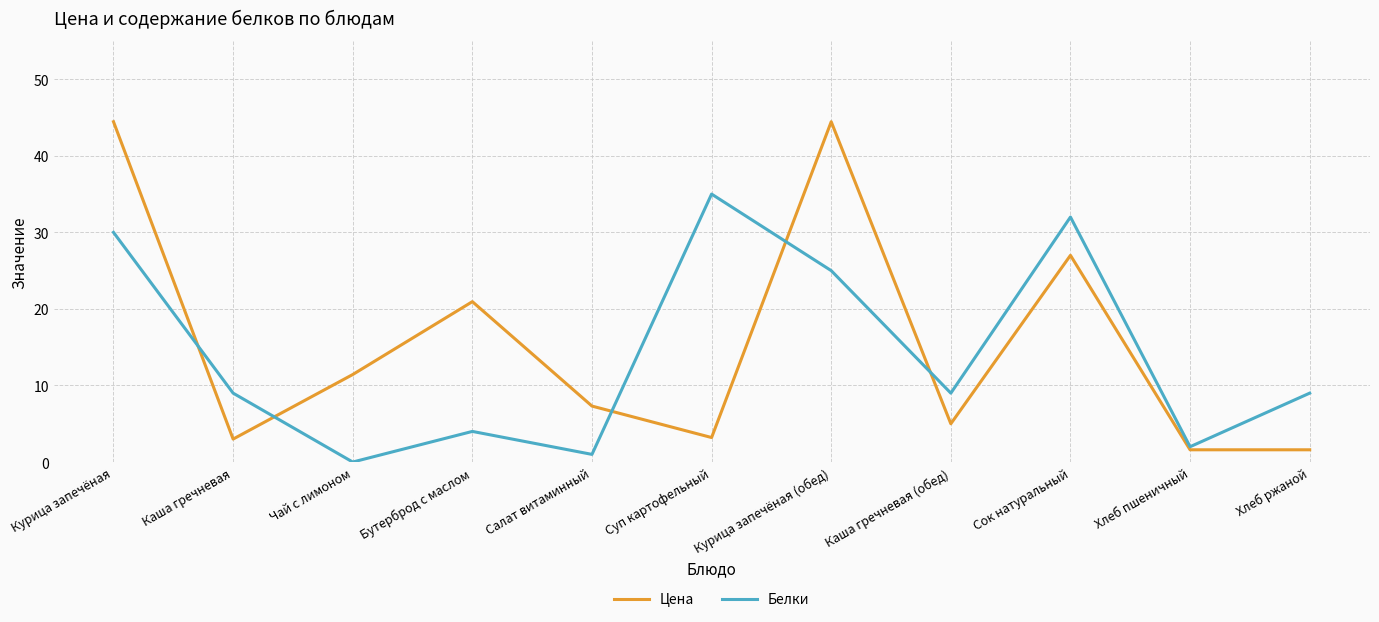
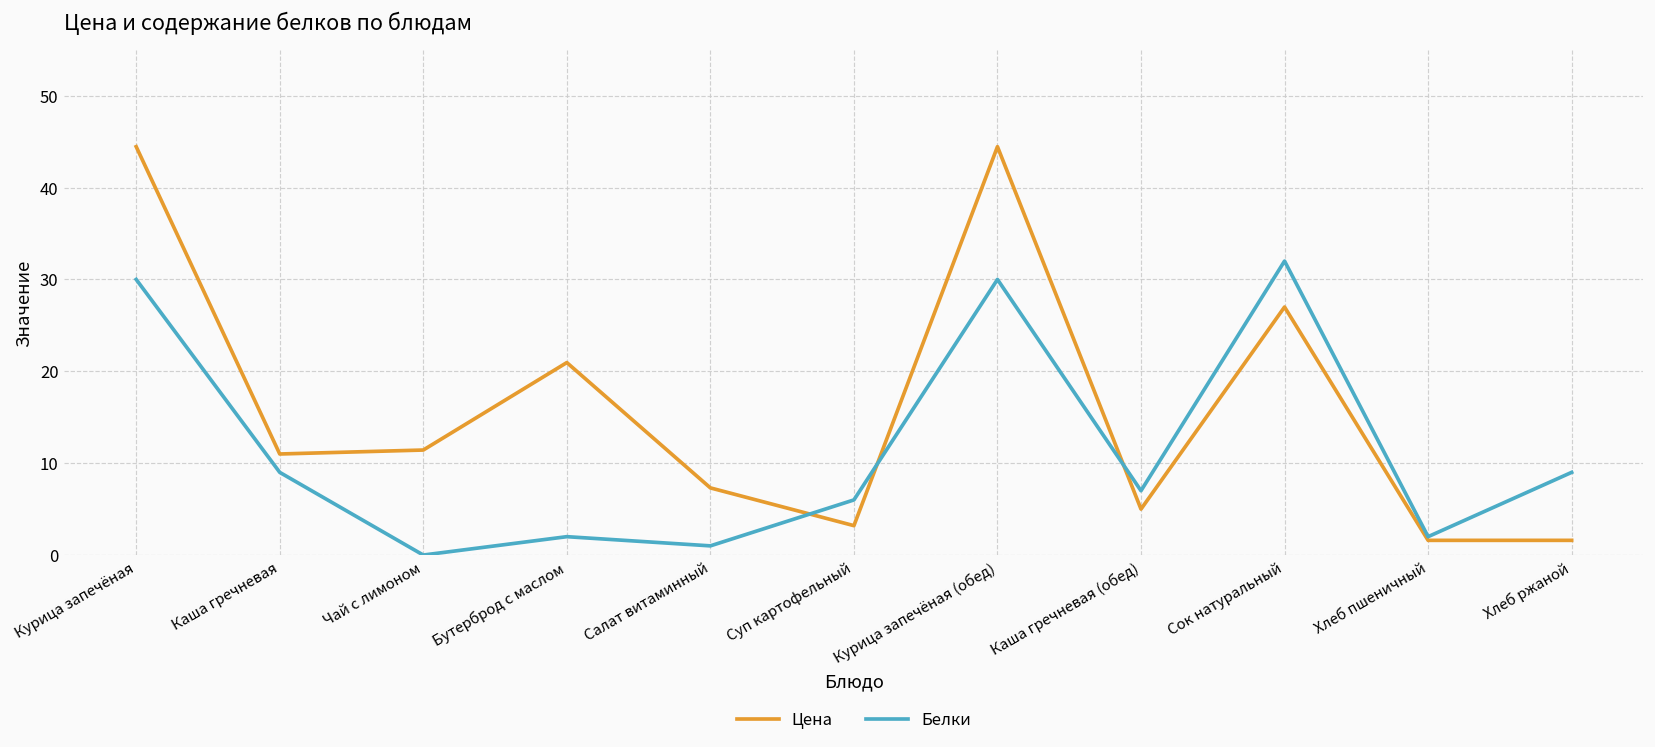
Цена, Каша гречневая: 3 -> 11
Белки, Бутерброд с маслом: 4 -> 2
Белки, Суп картофельный: 35 -> 6
Белки, Курица запечёная (обед): 25 -> 30
Белки, Каша гречневая (обед): 9 -> 7
